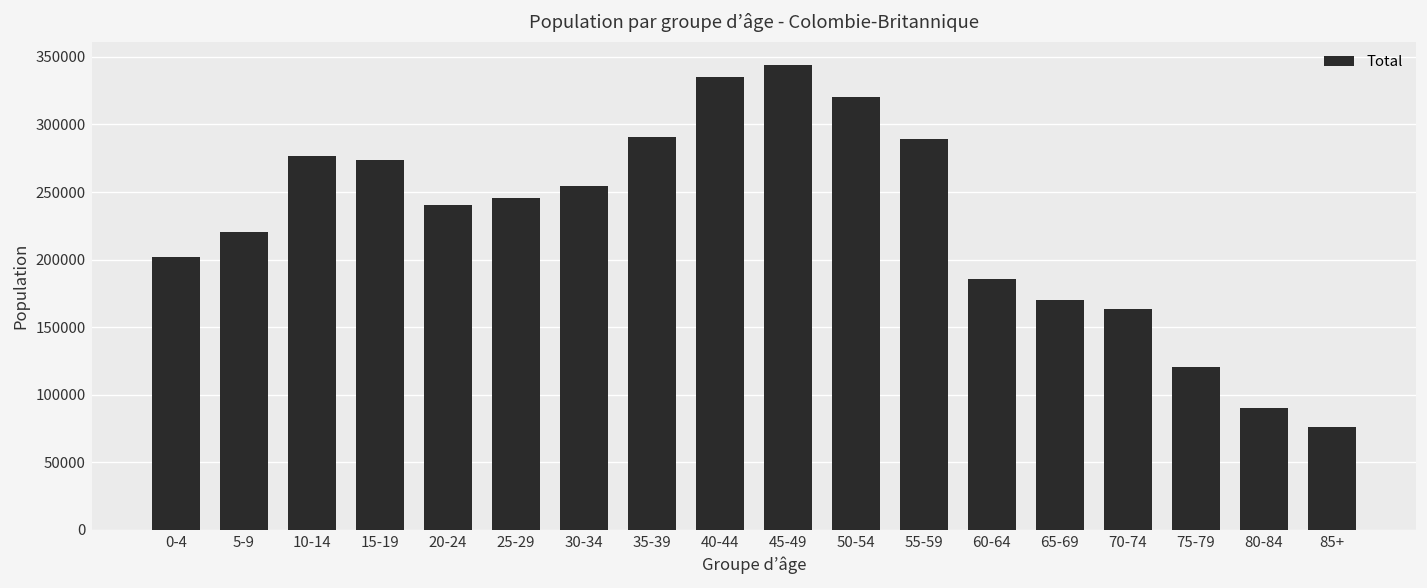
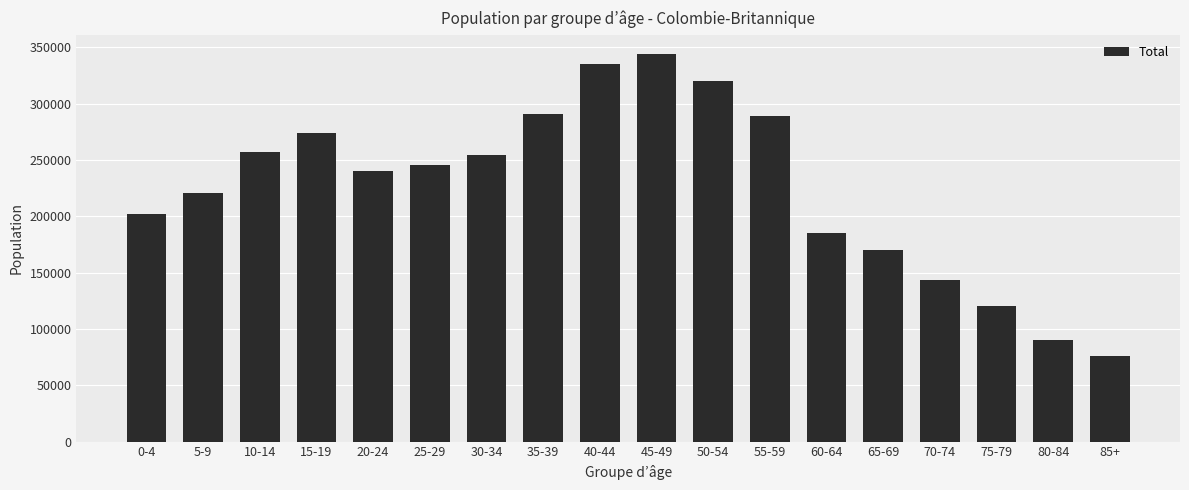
10-14: 277000 -> 257000
70-74: 163000 -> 144000
